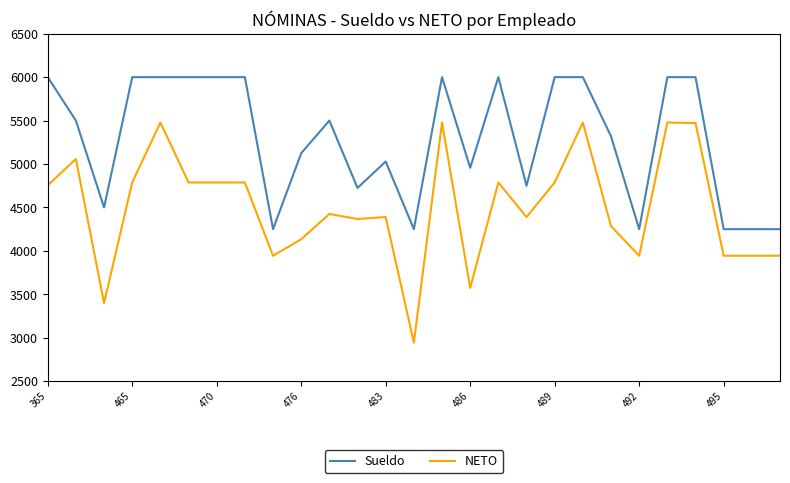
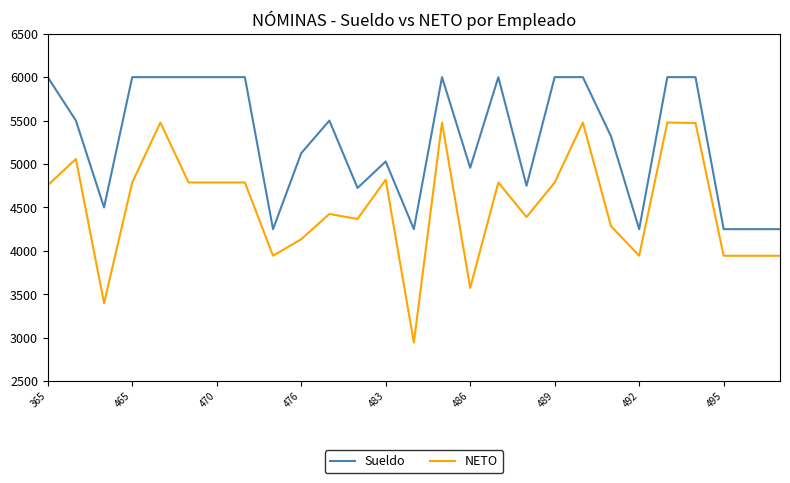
NETO, 483: 4400 -> 4800
